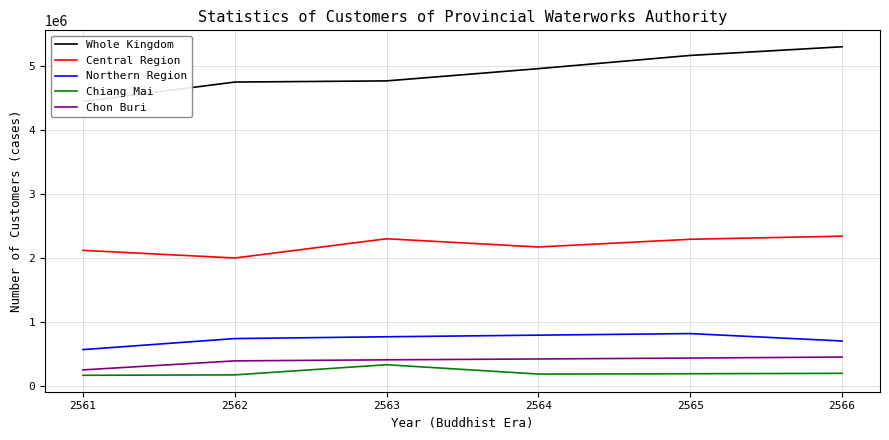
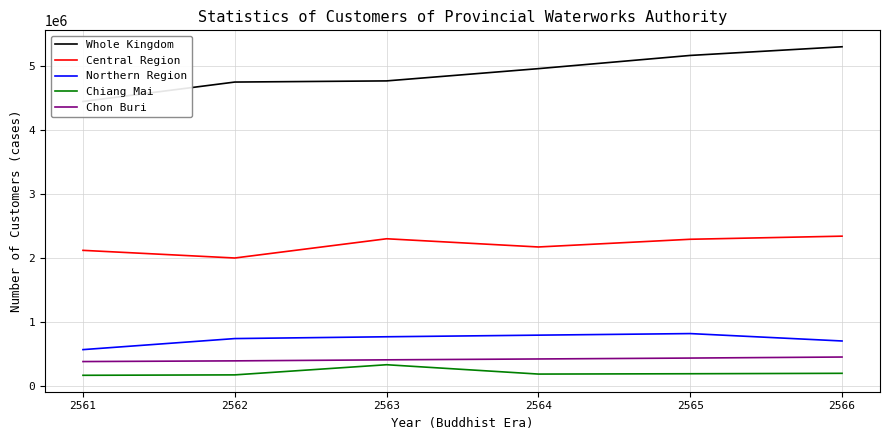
Chon Buri, 2561: 300000 -> 400000
